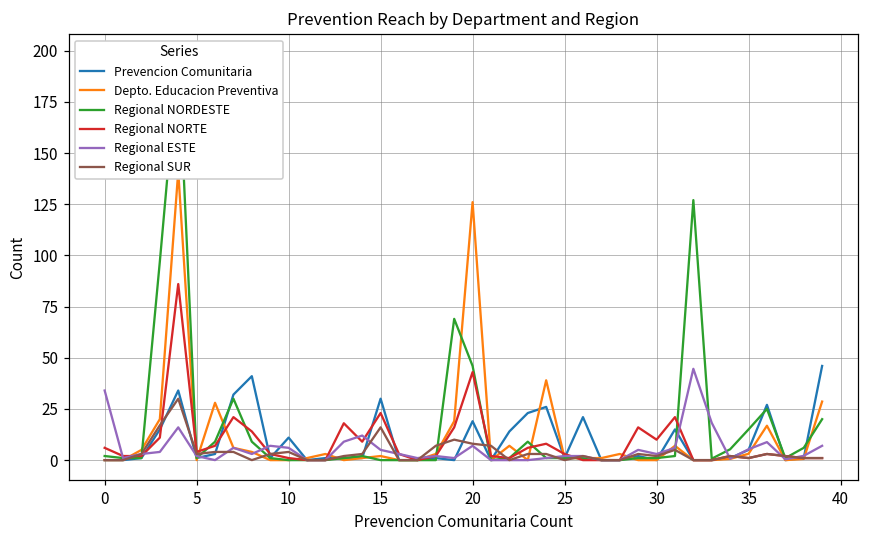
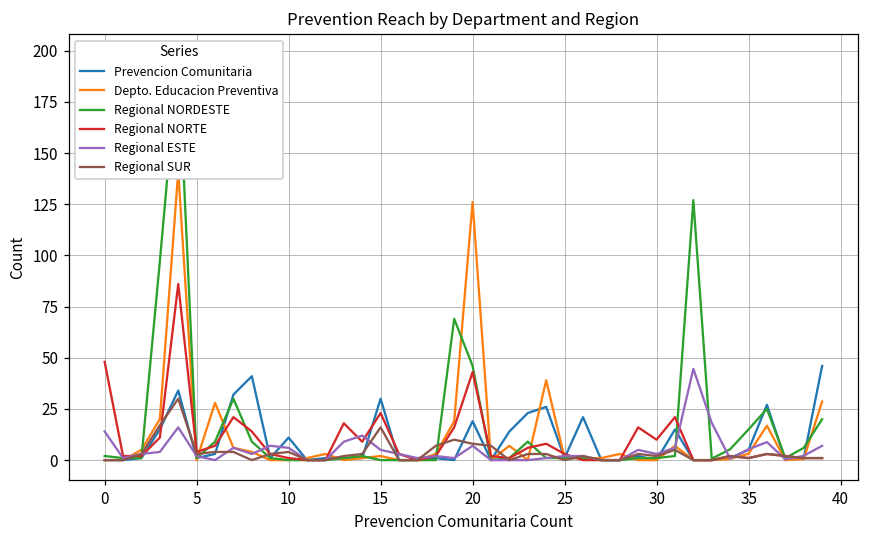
Regional NORTE, 0: 6 -> 48
Regional ESTE, 0: 34 -> 14
